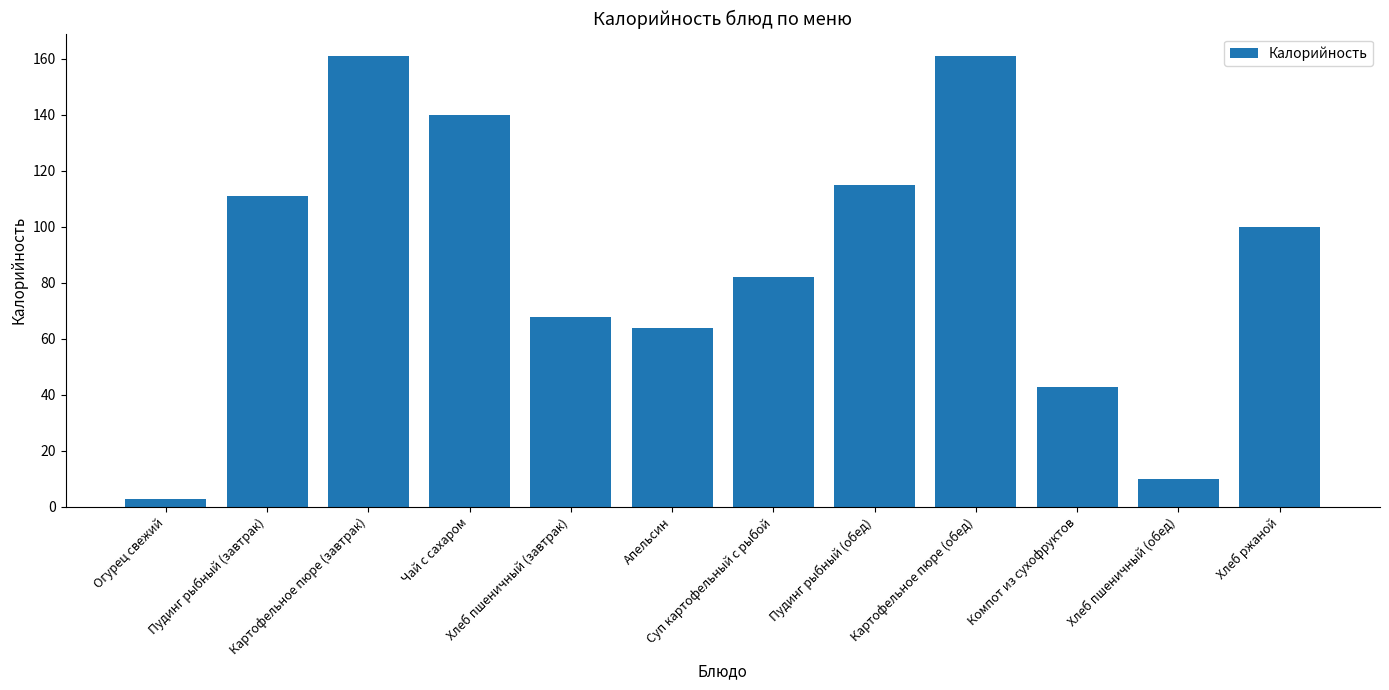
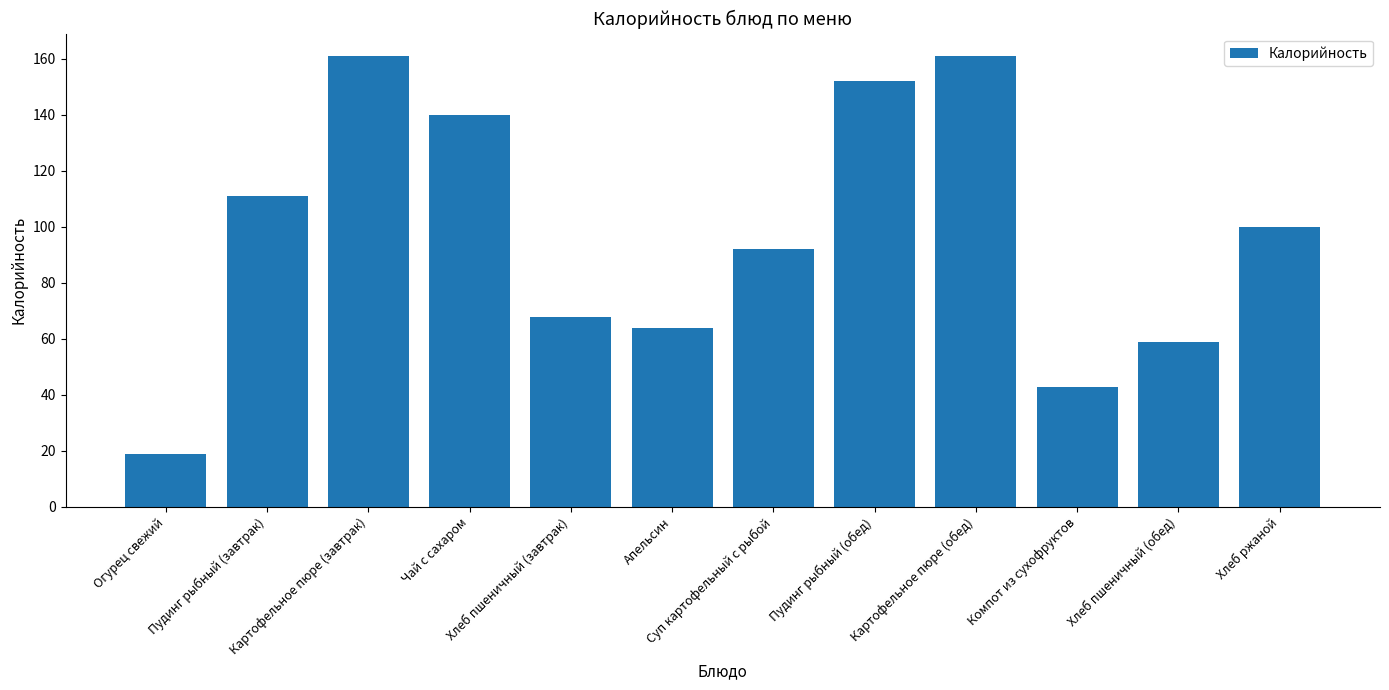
Огурец свежий: 3 -> 19
Суп картофельный с рыбой: 82 -> 92
Пудинг рыбный (обед): 115 -> 152
Хлеб пшеничный (обед): 10 -> 59
